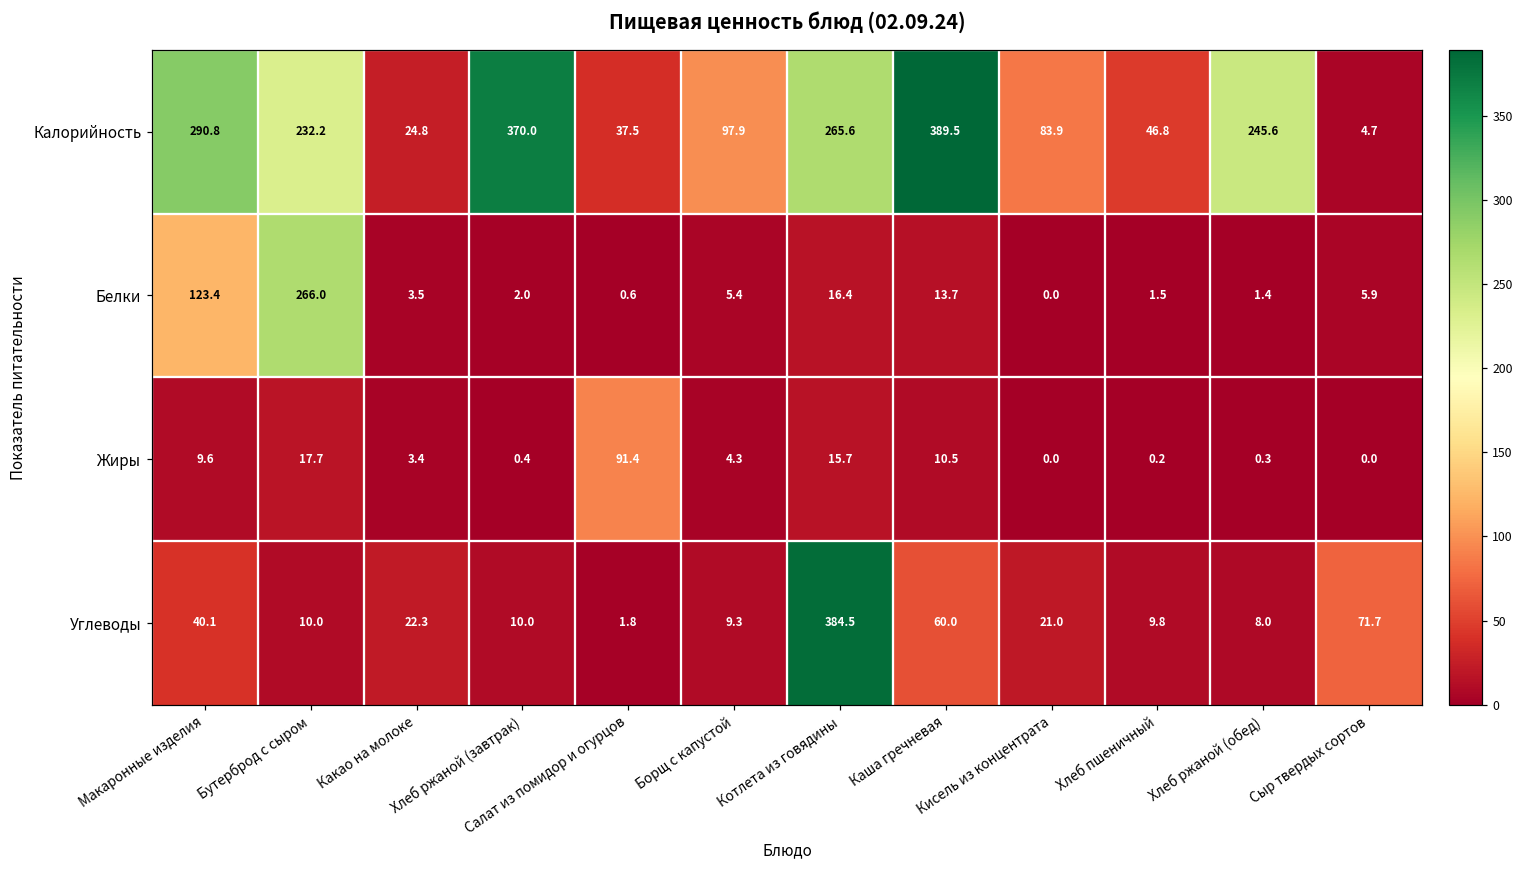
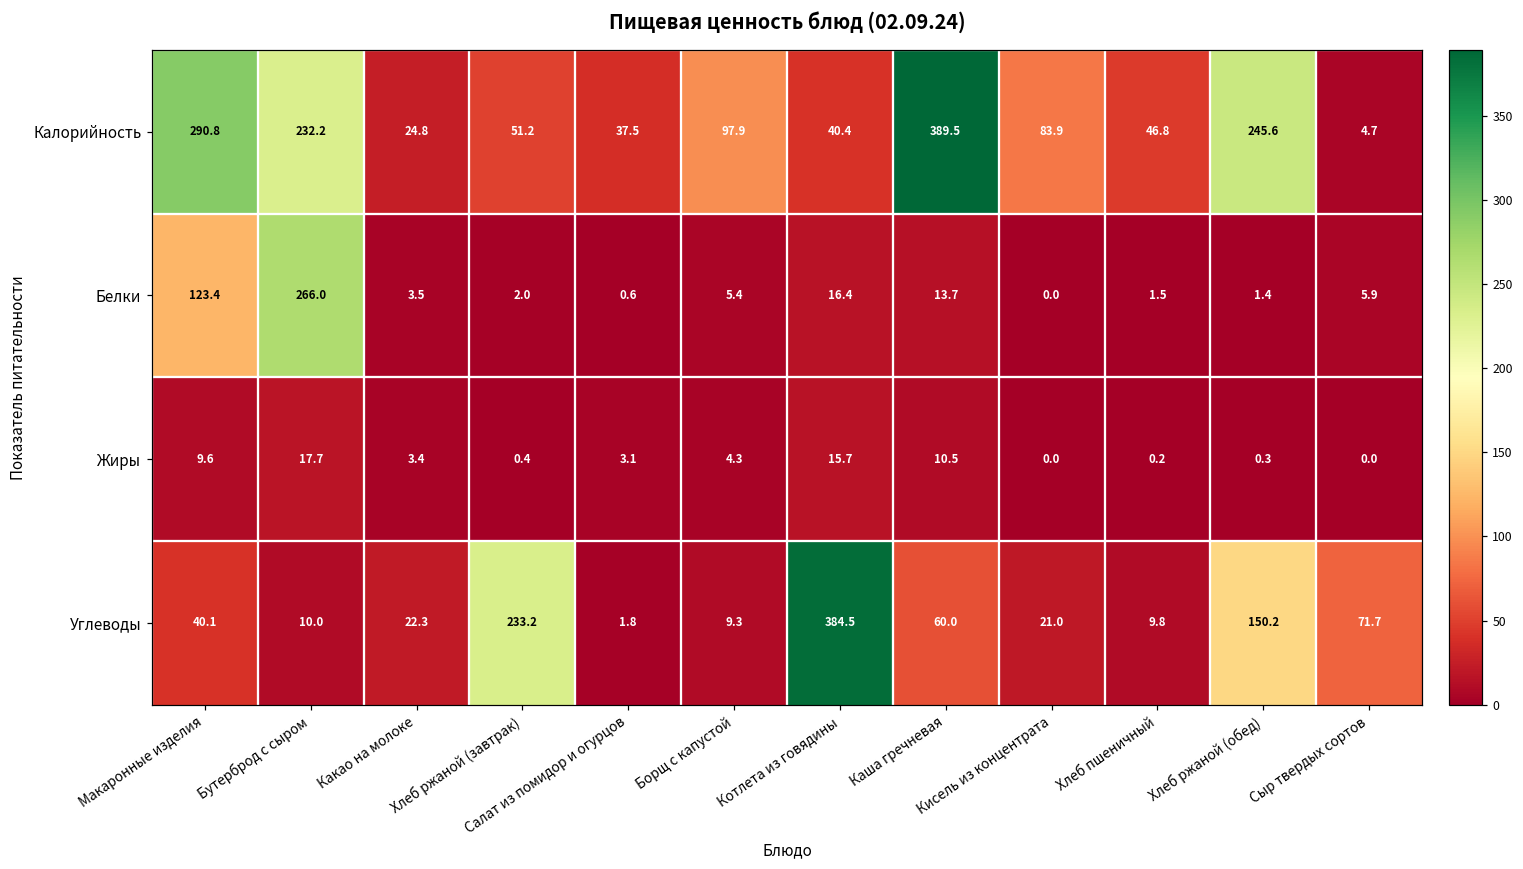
Калорийность, Хлеб ржаной (завтрак): 370.0 -> 51.2
Калорийность, Котлета из говядины: 265.6 -> 40.4
Жиры, Салат из помидор и огурцов: 91.4 -> 3.1
Углеводы, Хлеб ржаной (завтрак): 10.0 -> 233.2
Углеводы, Хлеб ржаной (обед): 8.0 -> 150.2
